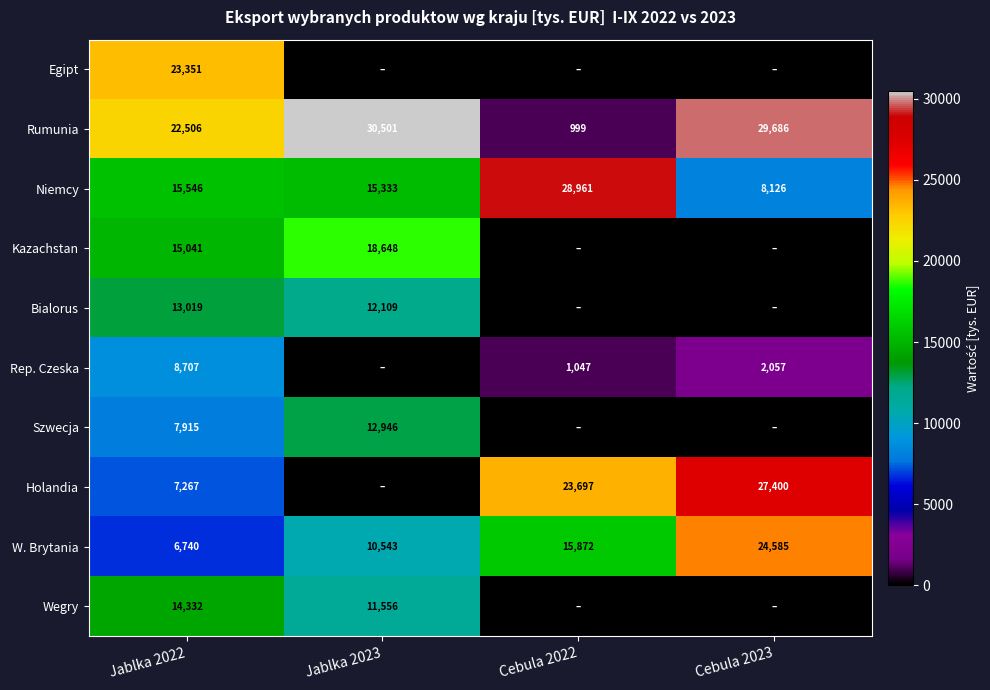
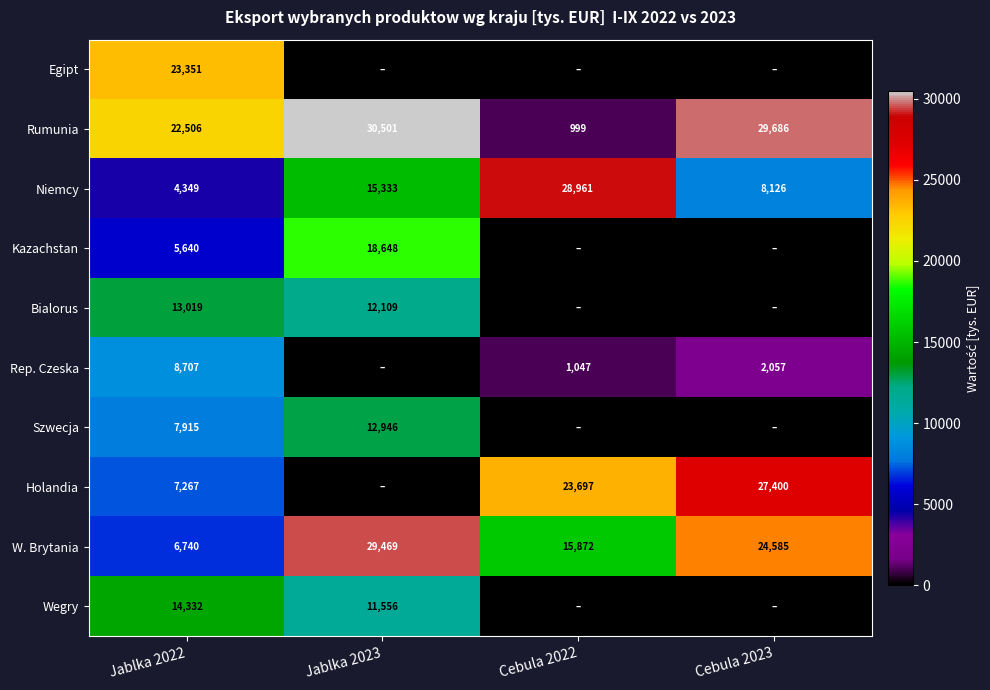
Niemcy, Jablka 2022: 15,546 -> 4,349
Kazachstan, Jablka 2022: 15,041 -> 5,640
W. Brytania, Jablka 2023: 10,543 -> 29,469
